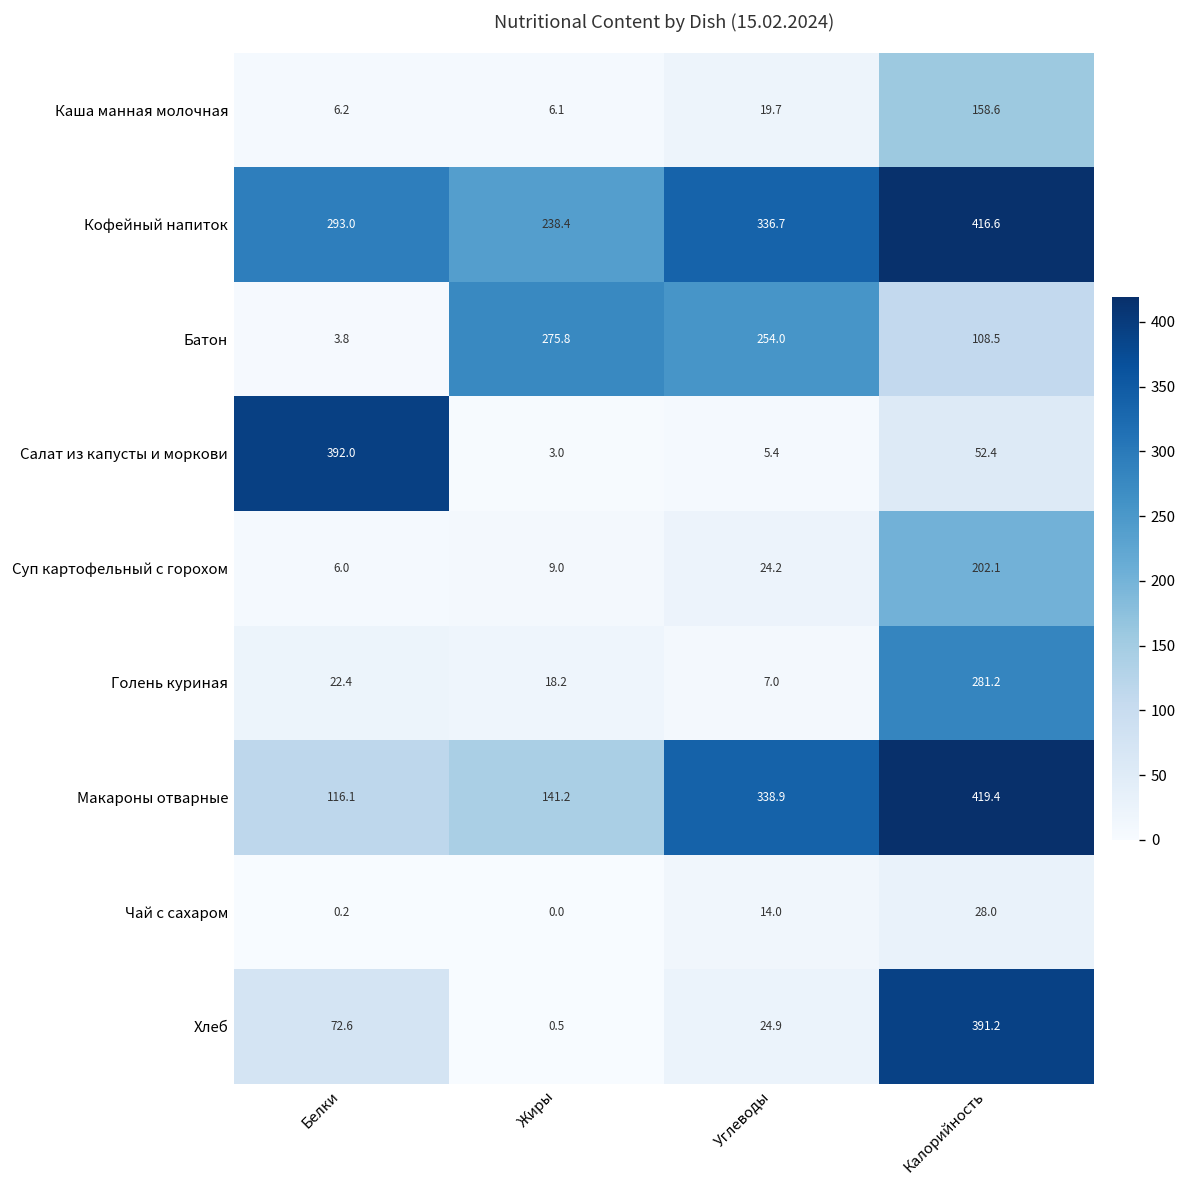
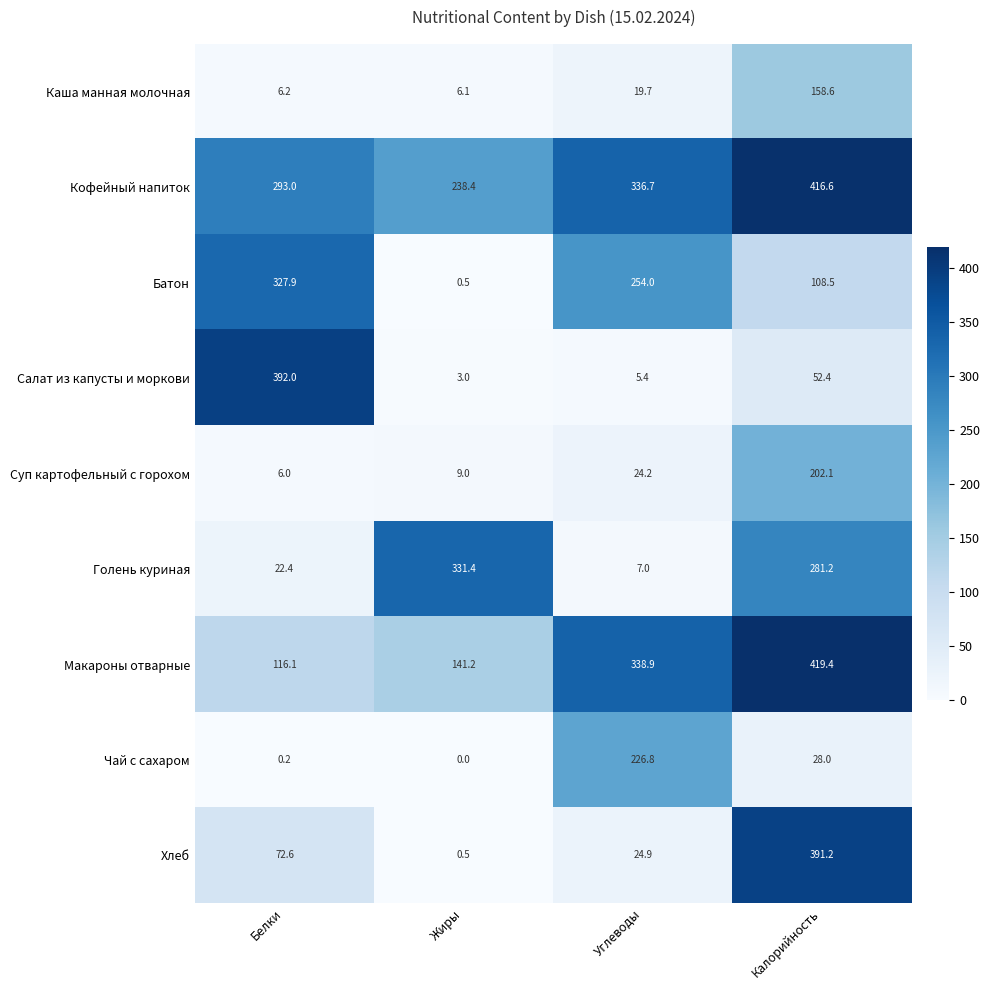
Батон, Белки: 3.8 -> 327.9
Батон, Жиры: 275.8 -> 0.5
Голень куриная, Жиры: 18.2 -> 331.4
Чай с сахаром, Углеводы: 14.0 -> 226.8
